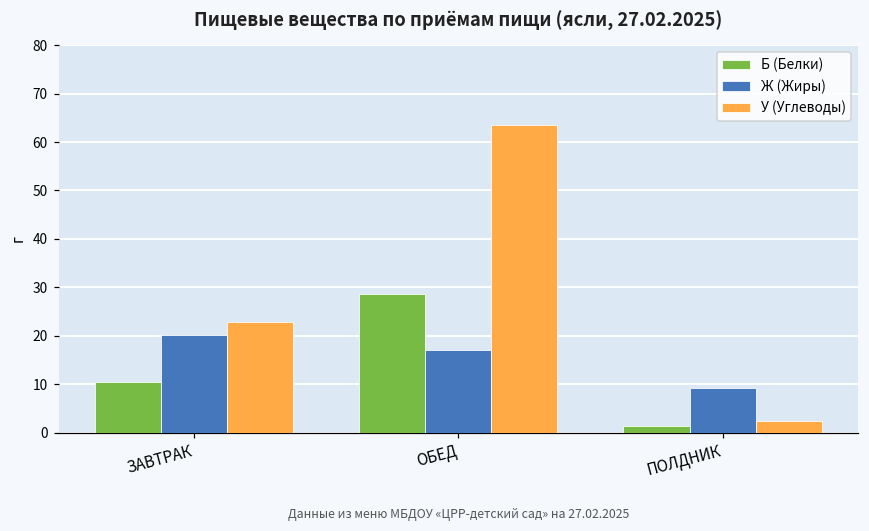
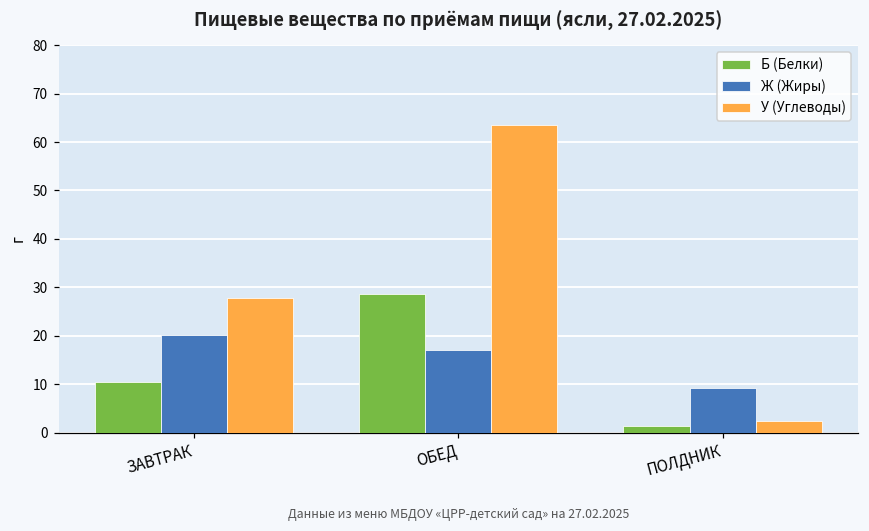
У (Углеводы), ЗАВТРАК: 23 -> 28
